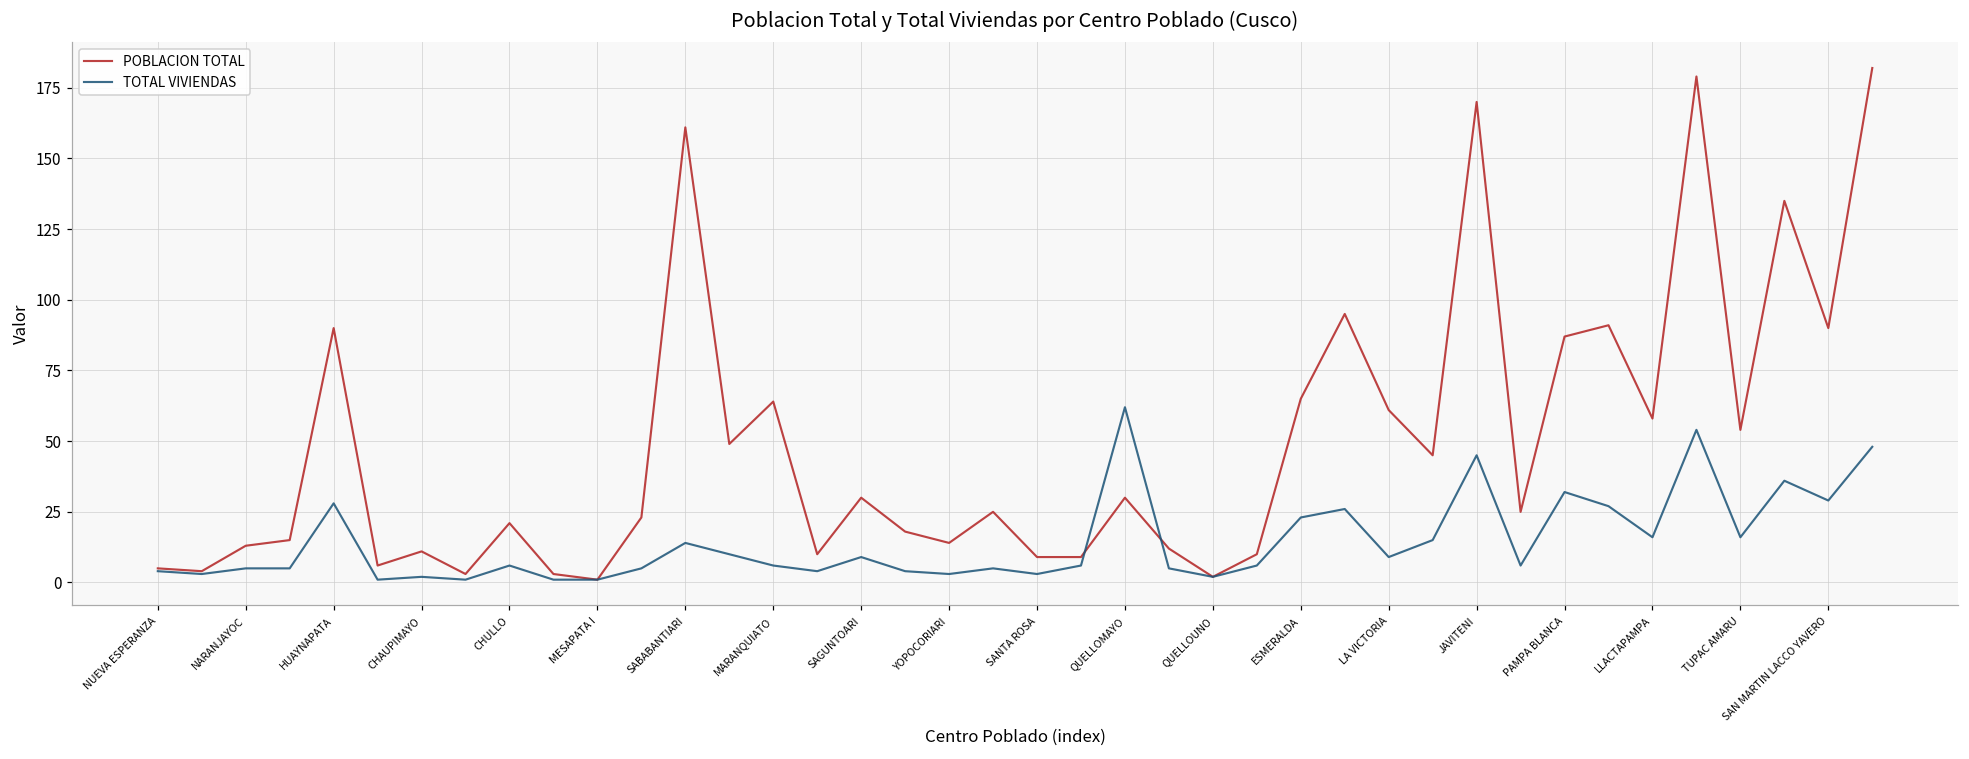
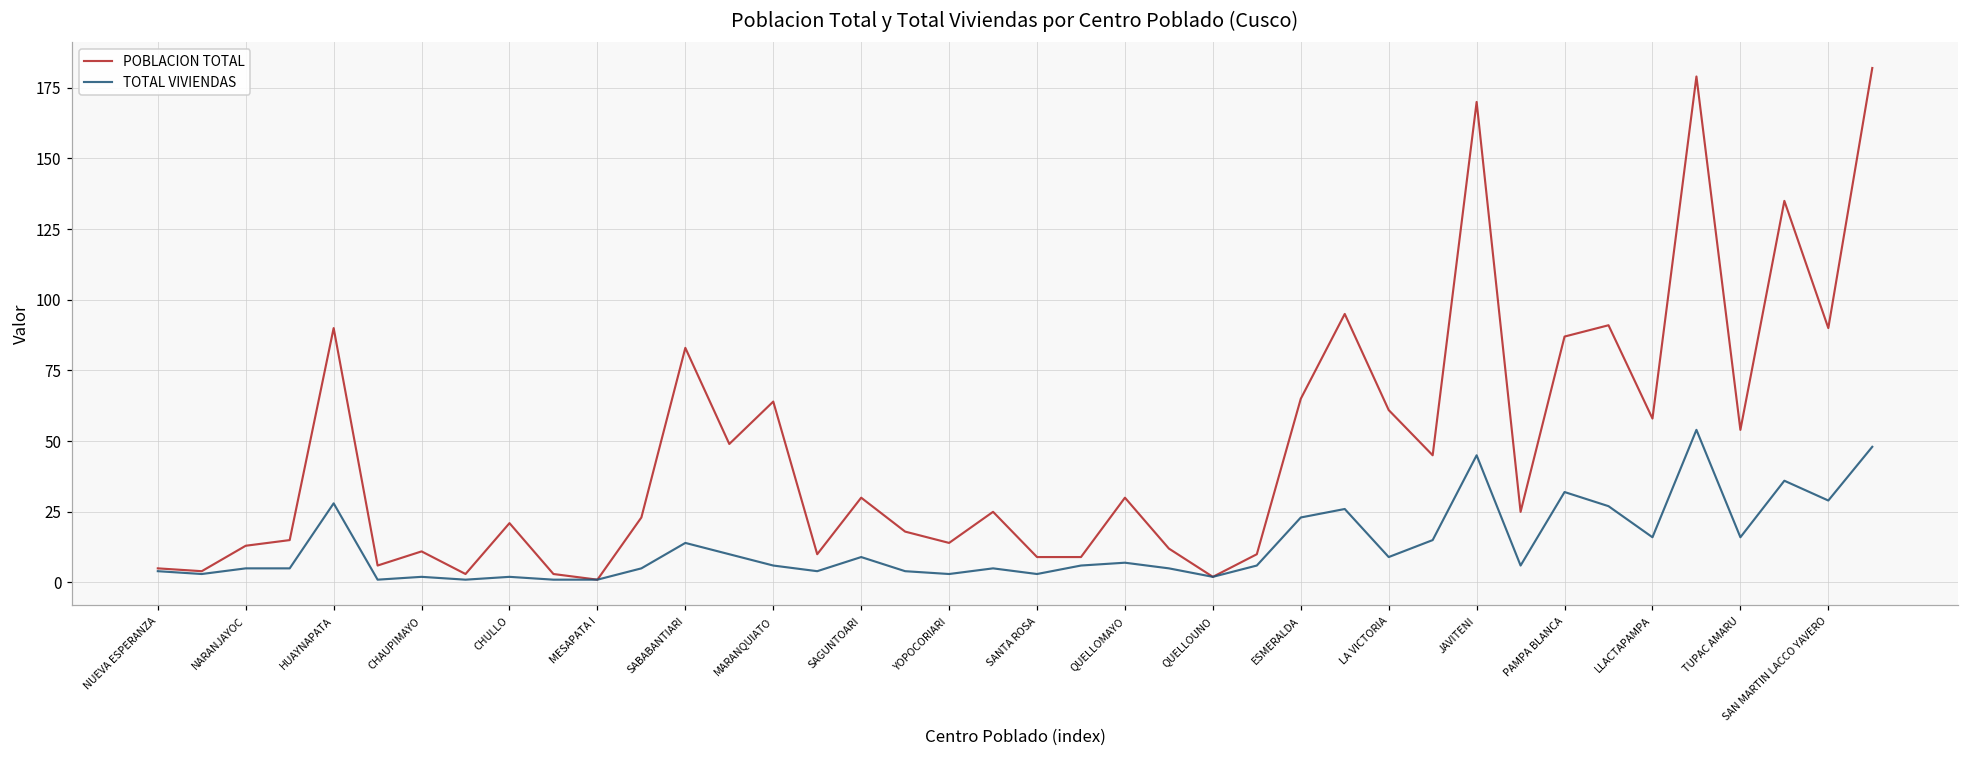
TOTAL VIVIENDAS, CHULLO: 6 -> 2
POBLACION TOTAL, SABABANTIARI: 161 -> 83
TOTAL VIVIENDAS, QUELLOMAYO: 62 -> 7
